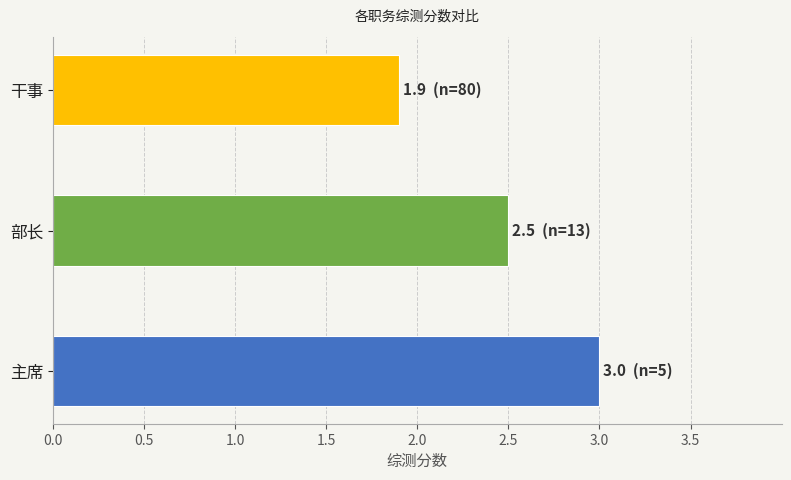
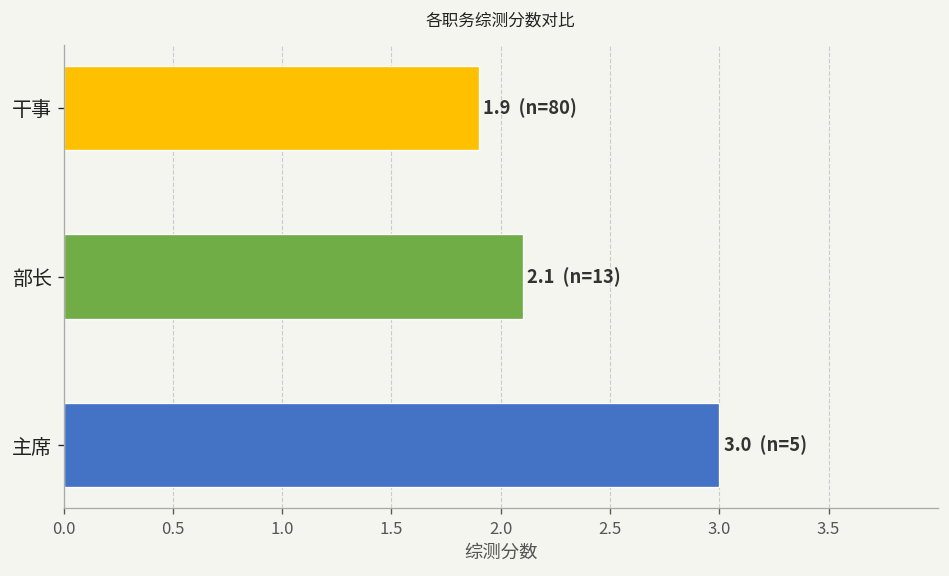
部长: 2.5 -> 2.1
